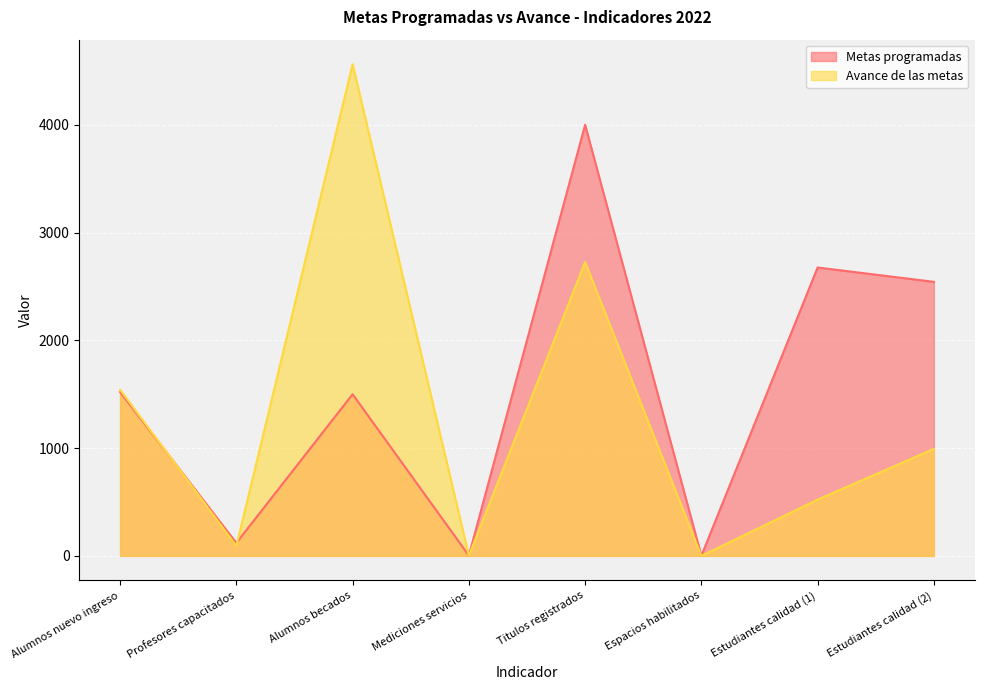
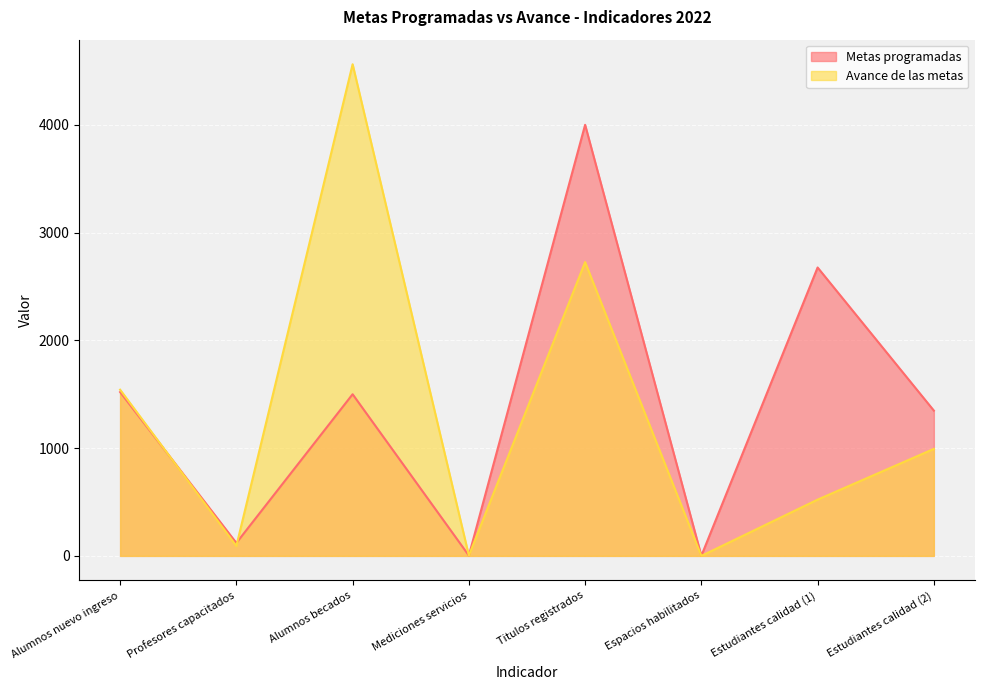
Metas programadas, Estudiantes calidad (2): 2540 -> 1350
